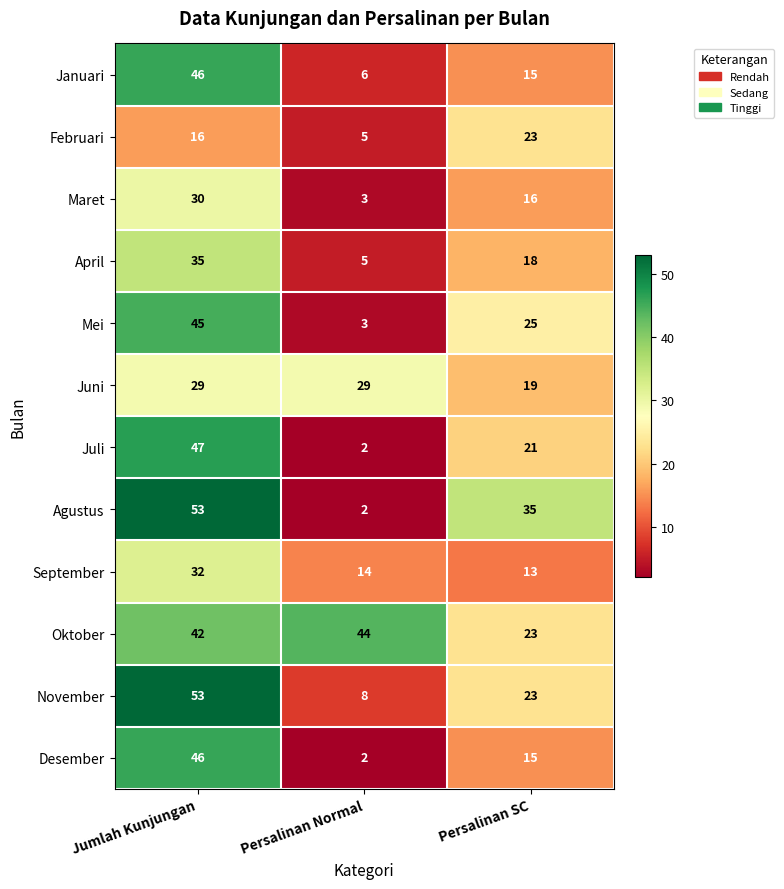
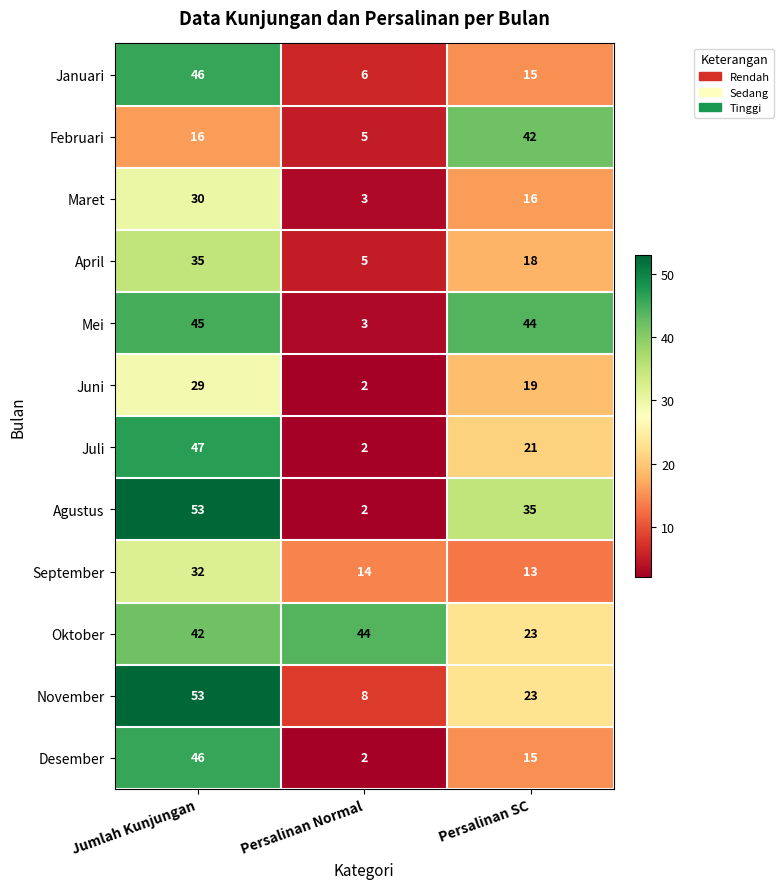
Februari, Persalinan SC: 23 -> 42
Mei, Persalinan SC: 25 -> 44
Juni, Persalinan Normal: 29 -> 2
